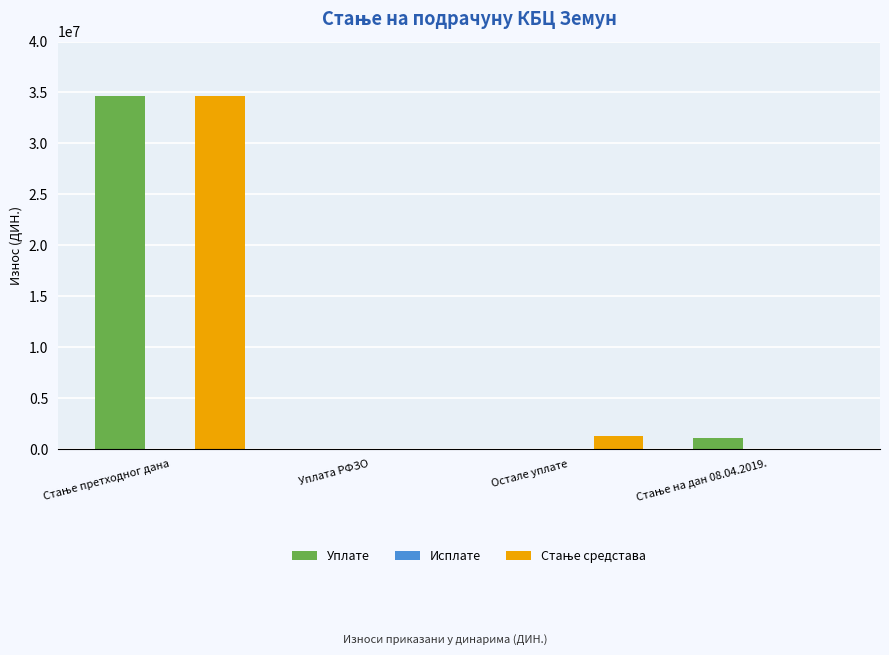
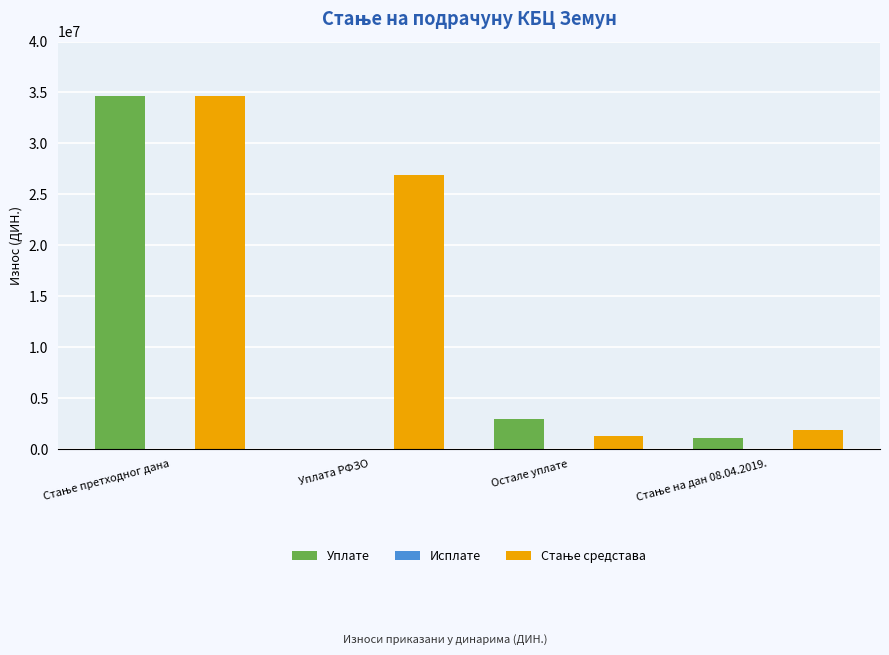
Стање средстава, Уплата РФЗО: 0 -> 26900000
Уплате, Остале уплате: 0 -> 2900000
Стање средстава, Стање на дан 08.04.2019.: 0 -> 1900000
